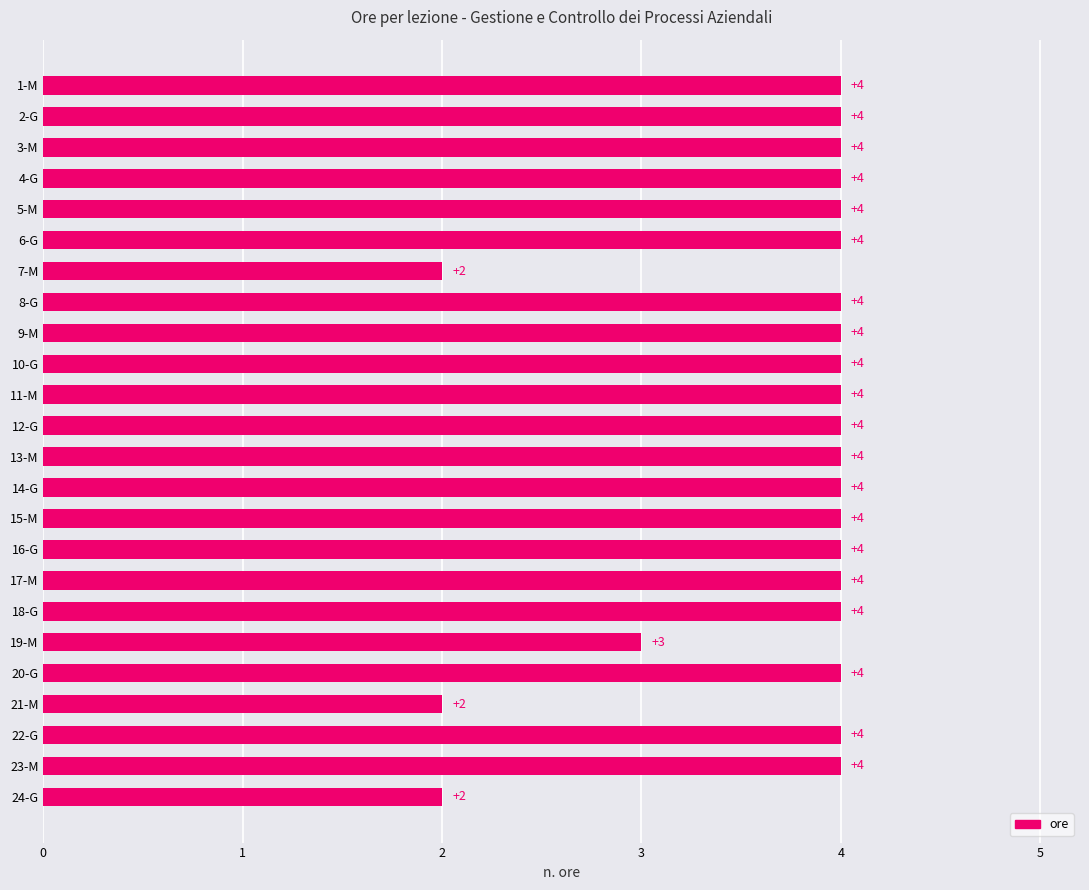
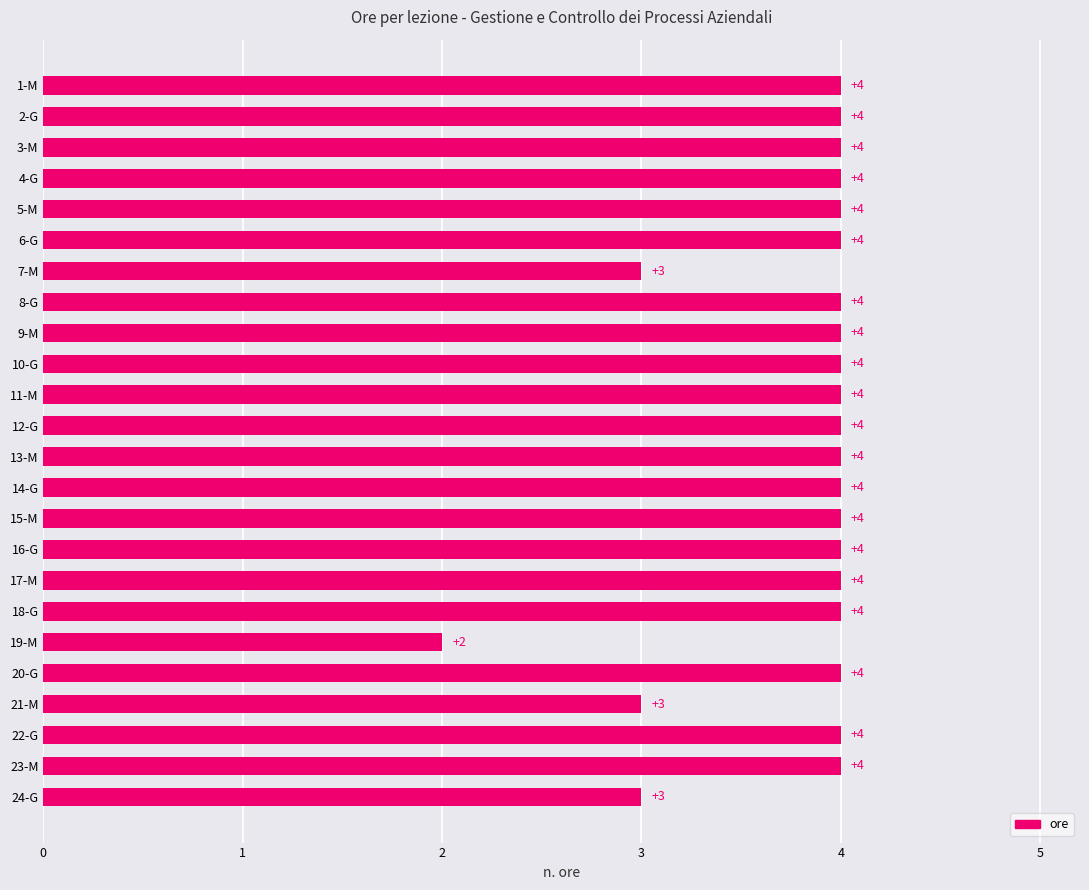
7-M: +2 -> +3
19-M: +3 -> +2
21-M: +2 -> +3
24-G: +2 -> +3
